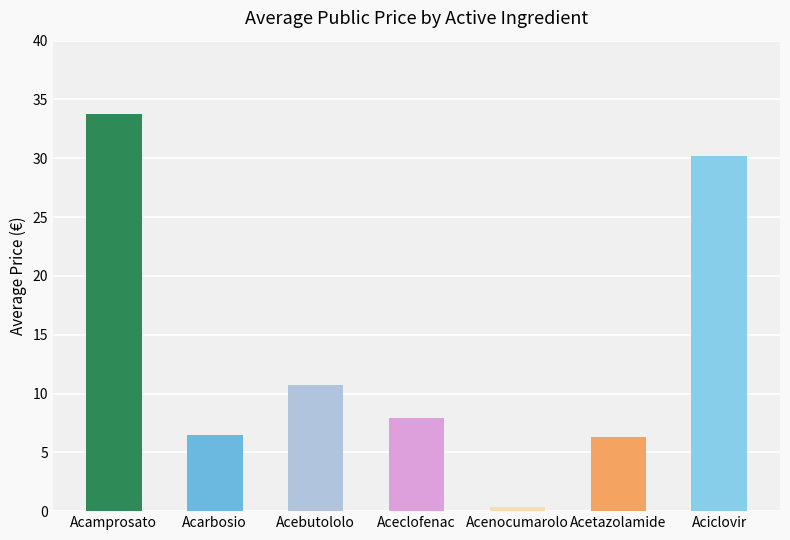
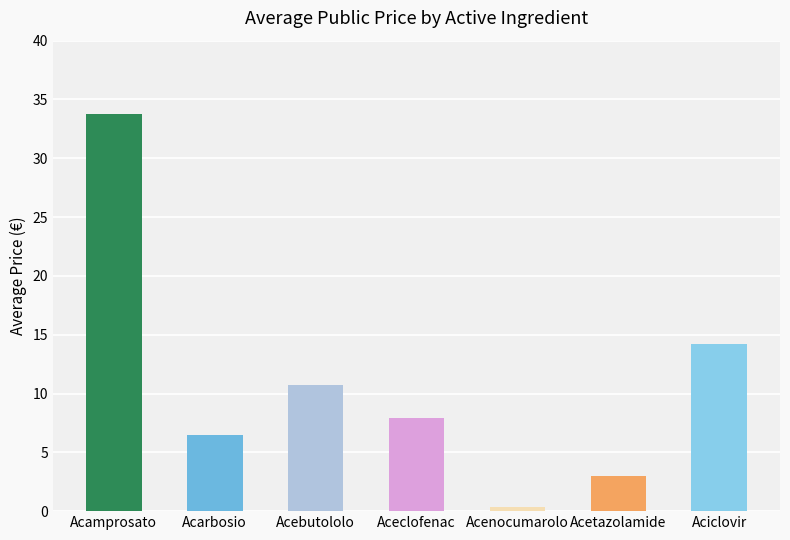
Acetazolamide: 6.3 -> 3.0
Aciclovir: 30.2 -> 14.2
